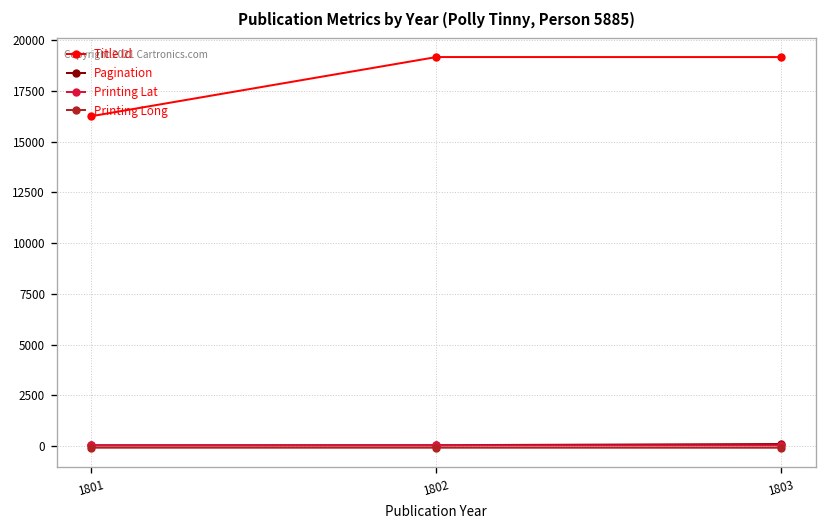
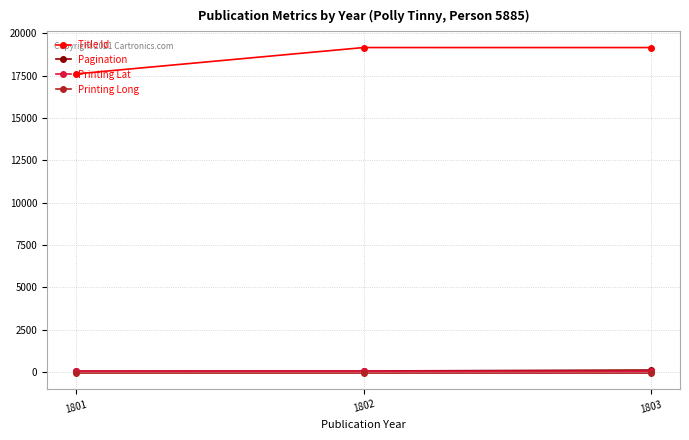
Title Id, 1801: 16300 -> 17600
